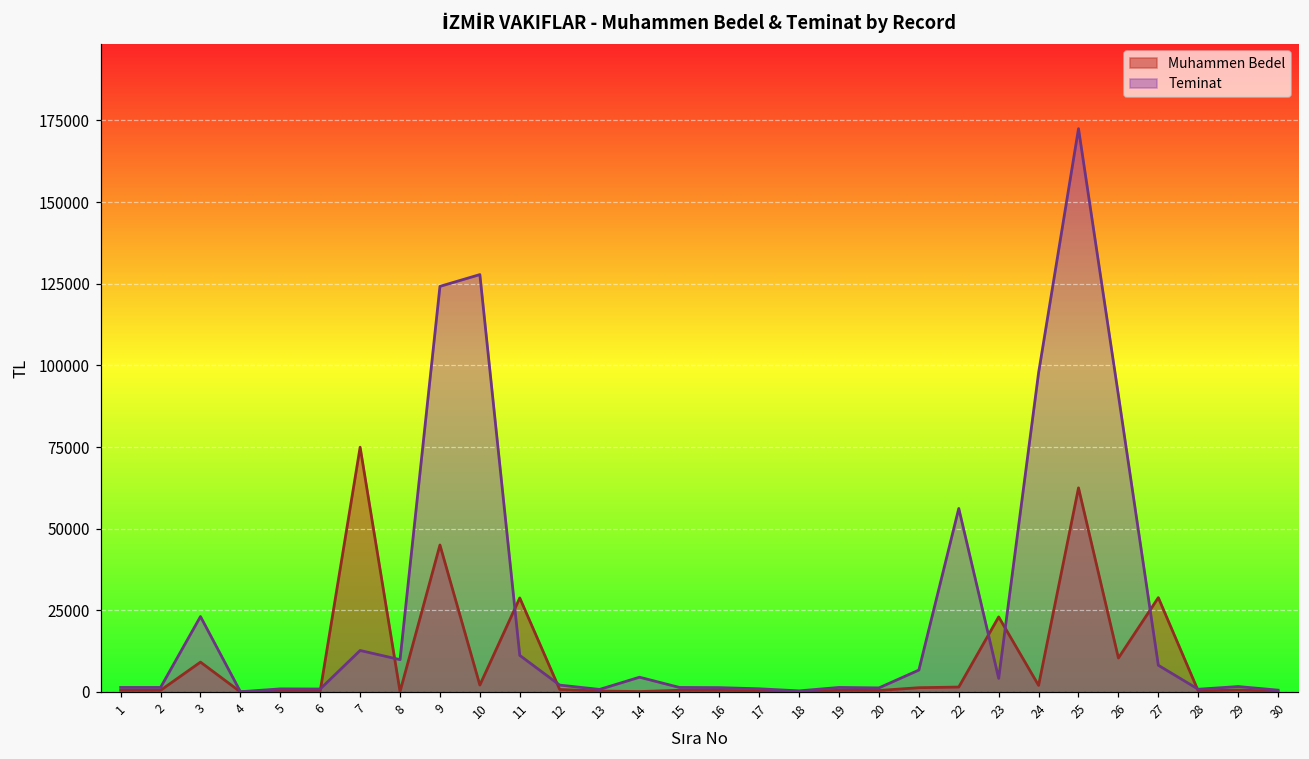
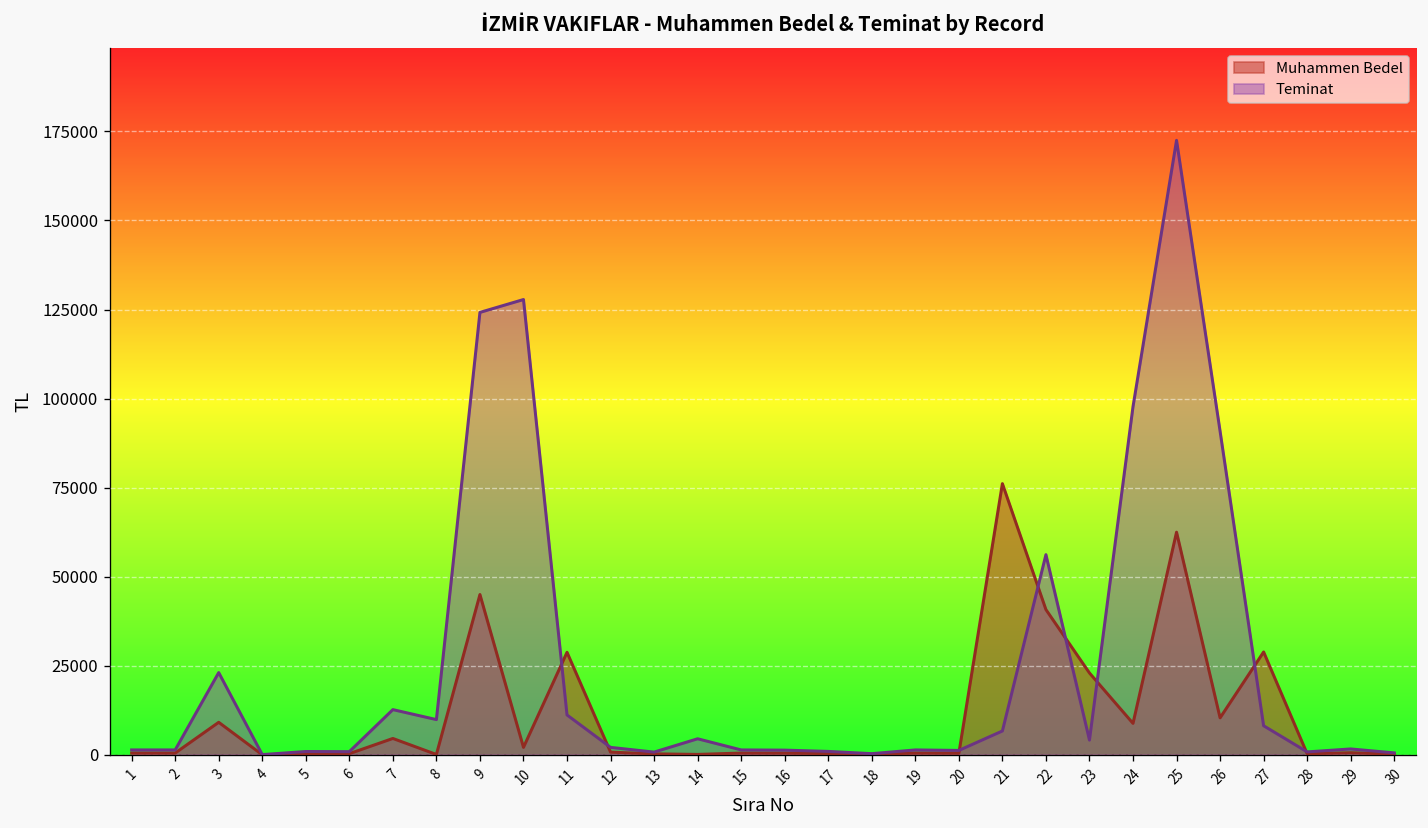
Muhammen Bedel, 7: 75000 -> 5000
Muhammen Bedel, 21: 1000 -> 76000
Muhammen Bedel, 22: 2000 -> 41000
Muhammen Bedel, 24: 2000 -> 9000
